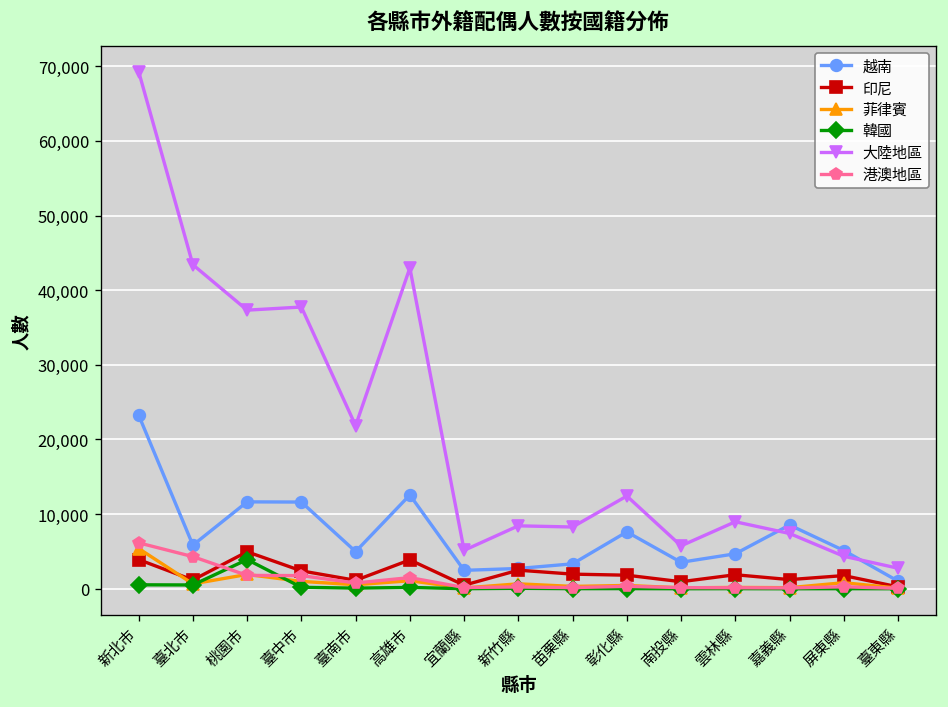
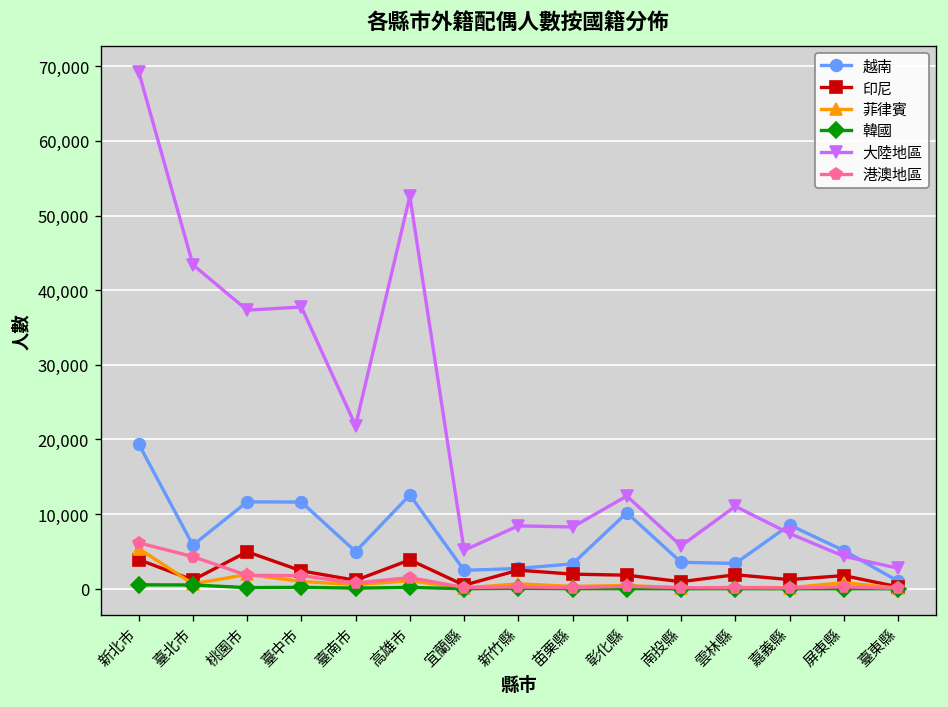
越南, 新北市: 23,000 -> 19,000
韓國, 桃園市: 4,000 -> 0
大陸地區, 高雄市: 43,000 -> 53,000
越南, 彰化縣: 8,000 -> 10,000
越南, 雲林縣: 5,000 -> 3,000
大陸地區, 雲林縣: 9,000 -> 11,000
